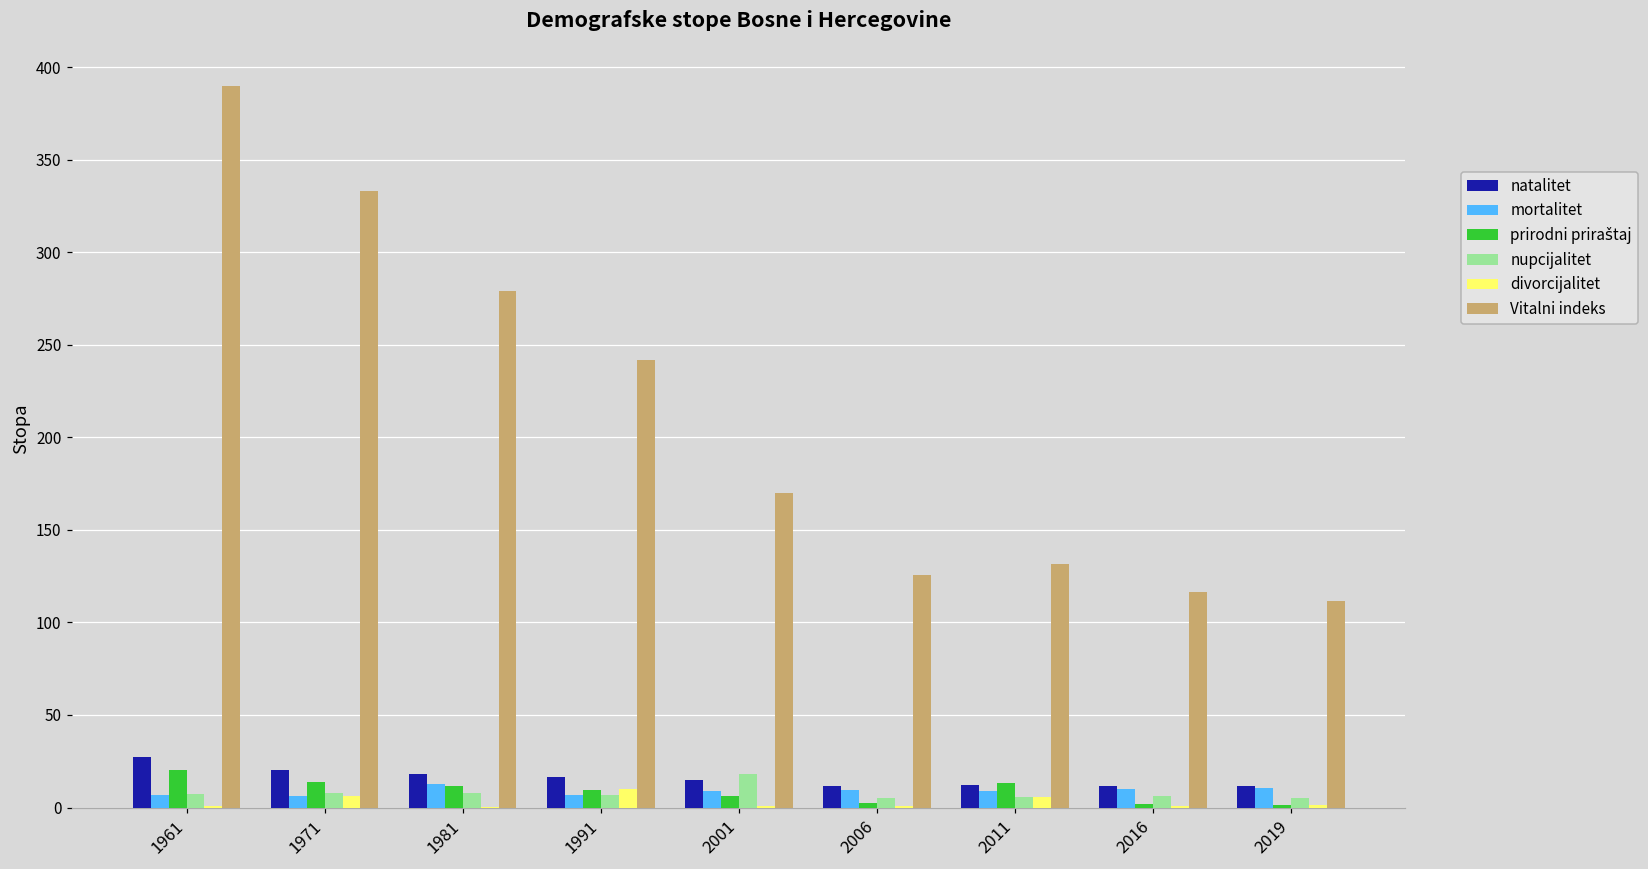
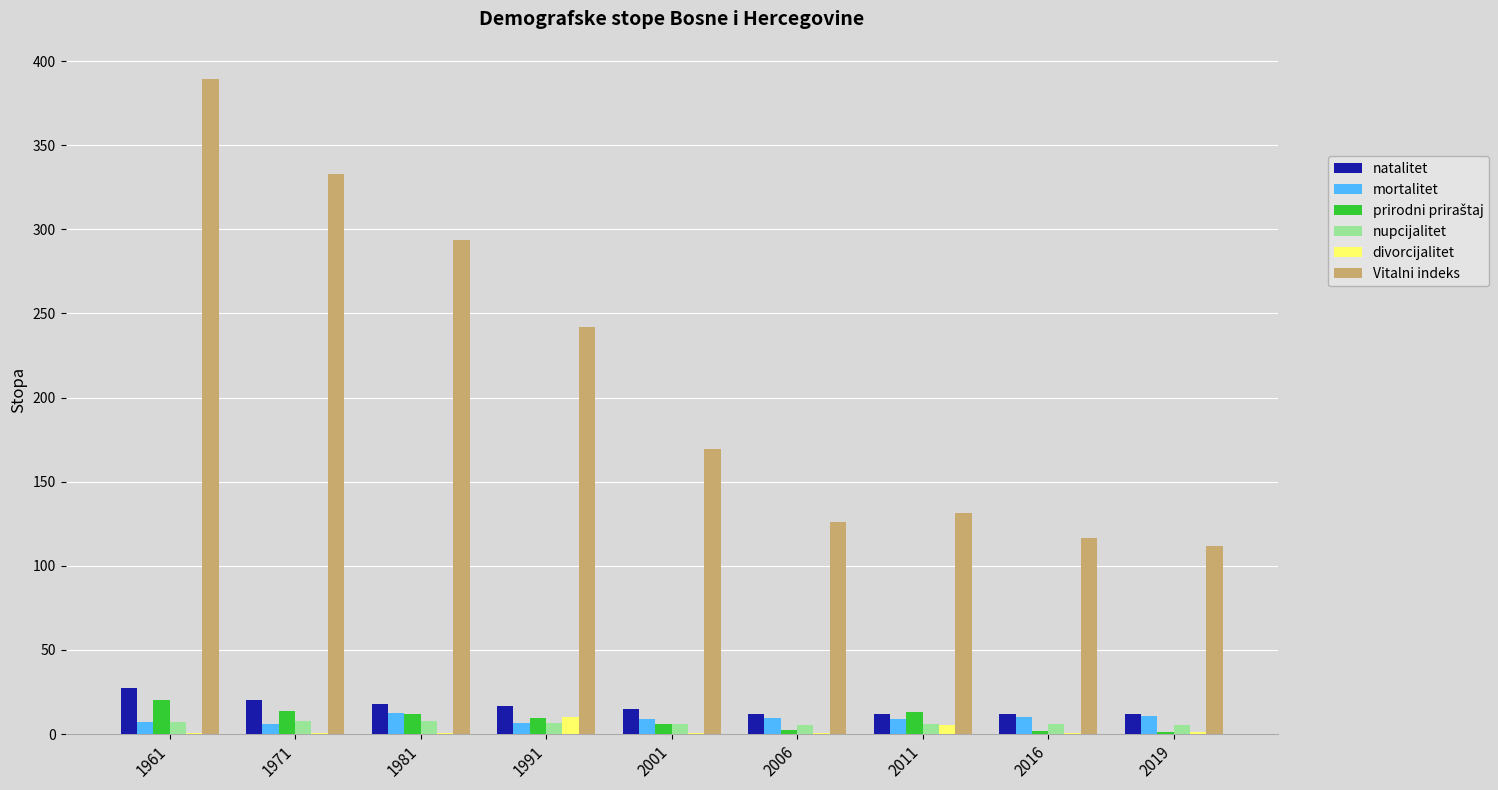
divorcijalitet, 1971: 6 -> 1
Vitalni indeks, 1981: 279 -> 294
nupcijalitet, 2001: 18 -> 6
